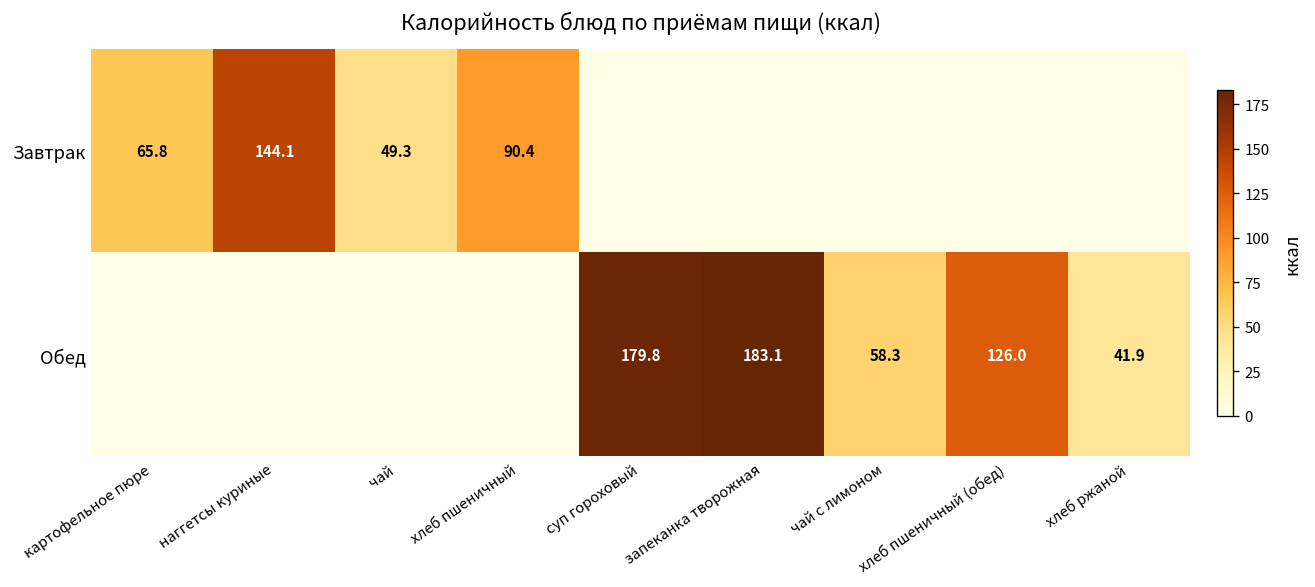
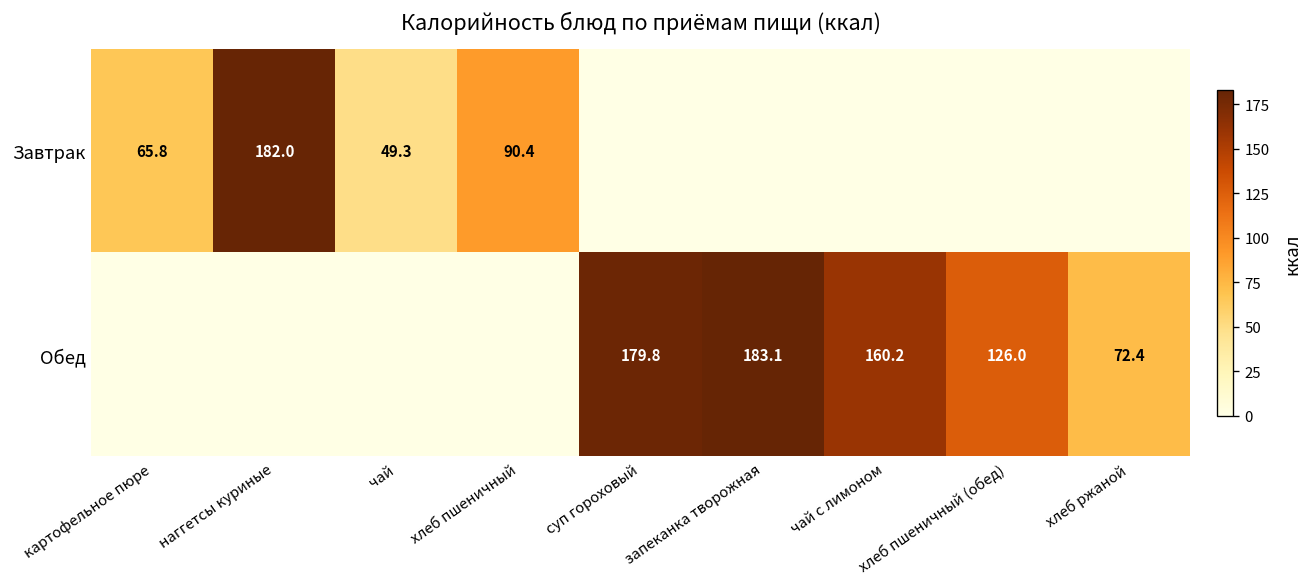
Завтрак, наггетсы куриные: 144.1 -> 182.0
Обед, чай с лимоном: 58.3 -> 160.2
Обед, хлеб ржаной: 41.9 -> 72.4
